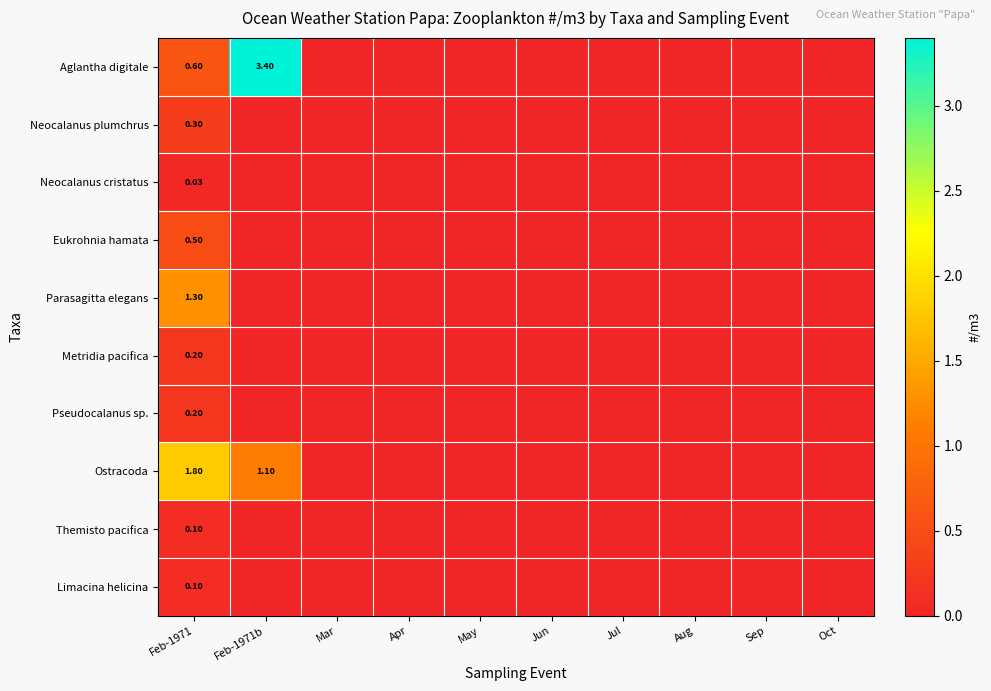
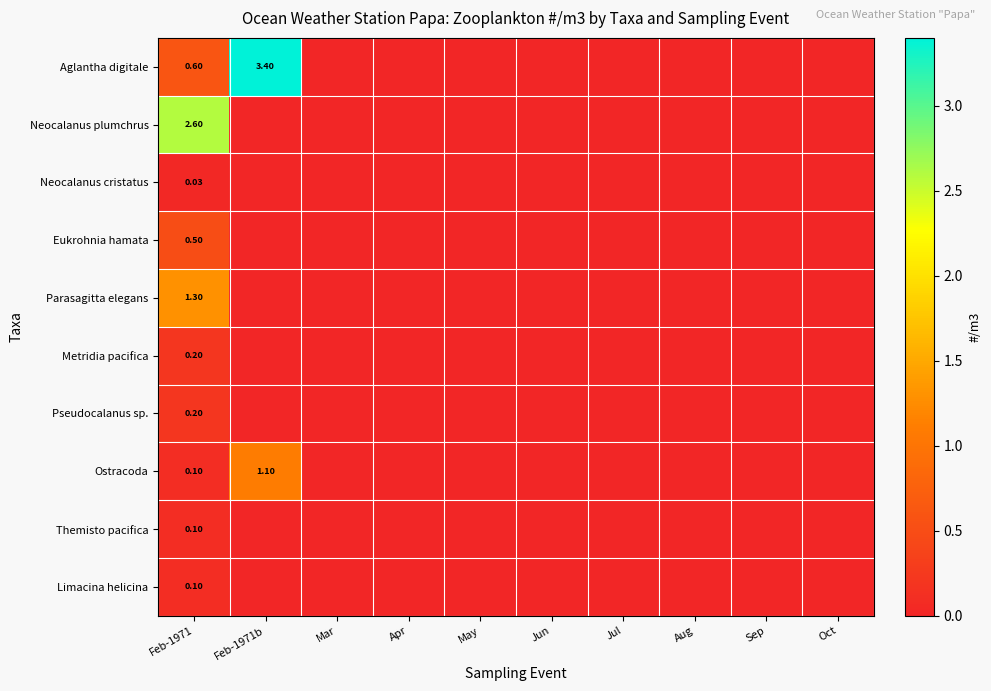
Neocalanus plumchrus, Feb-1971: 0.30 -> 2.60
Ostracoda, Feb-1971: 1.80 -> 0.10
